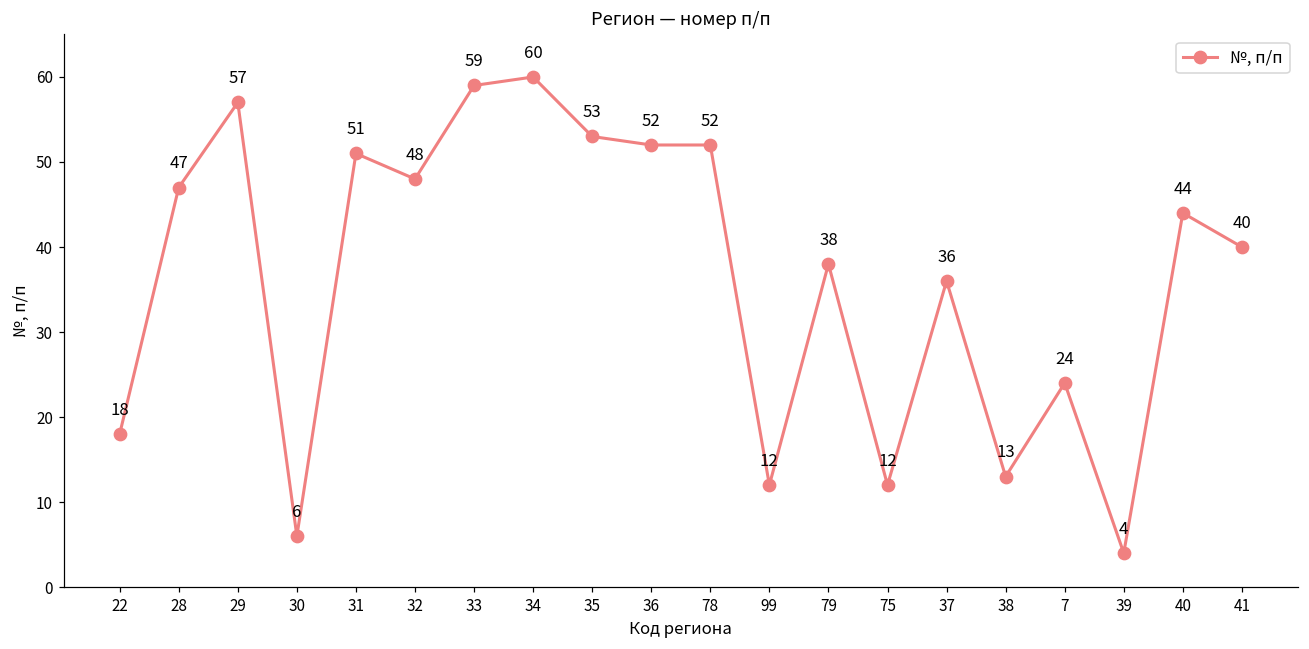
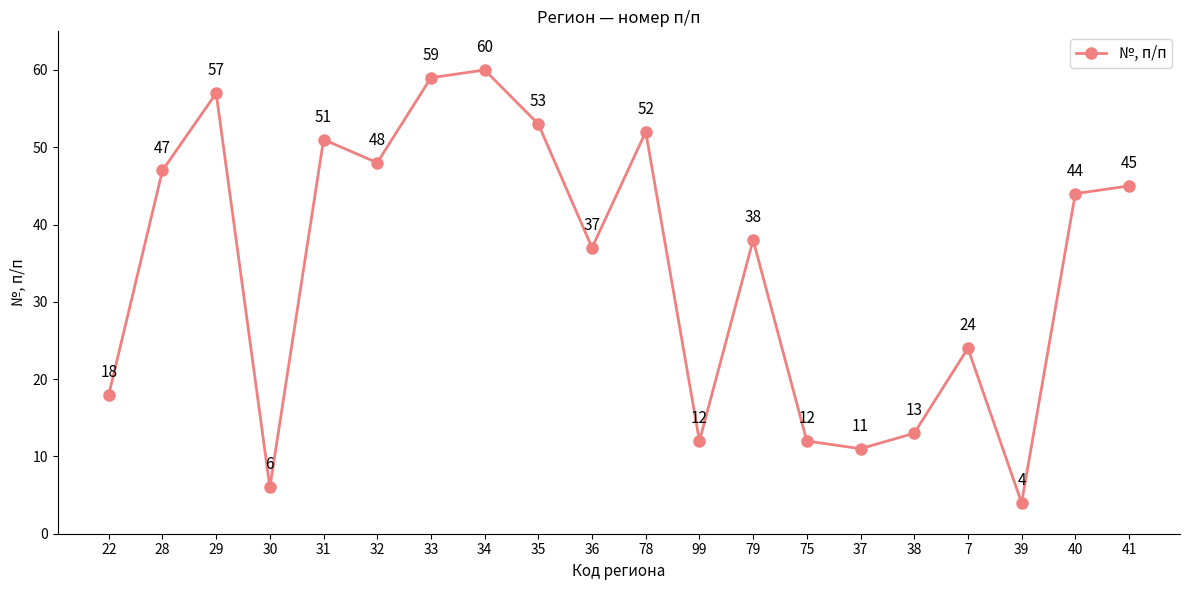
36: 52 -> 37
37: 36 -> 11
41: 40 -> 45
